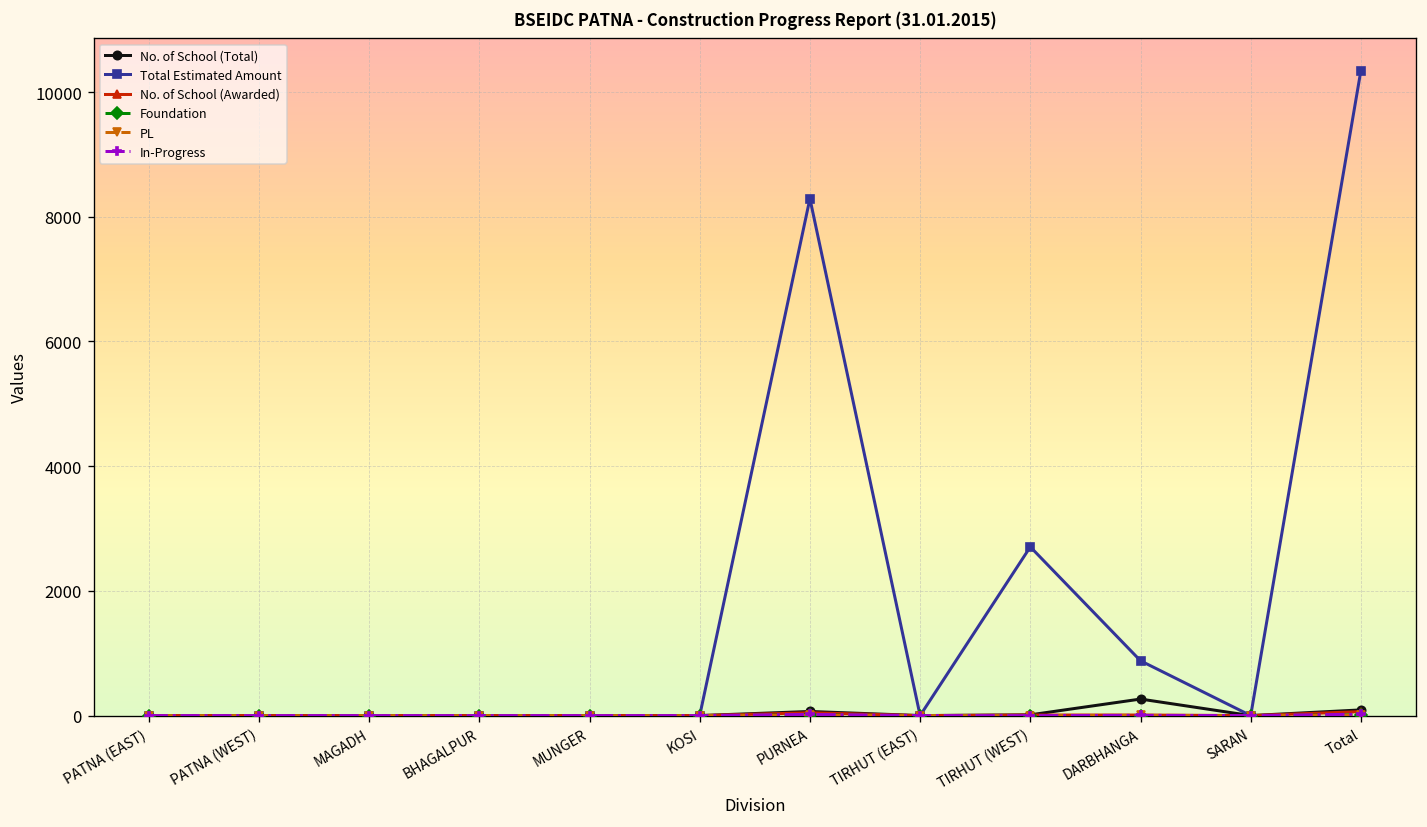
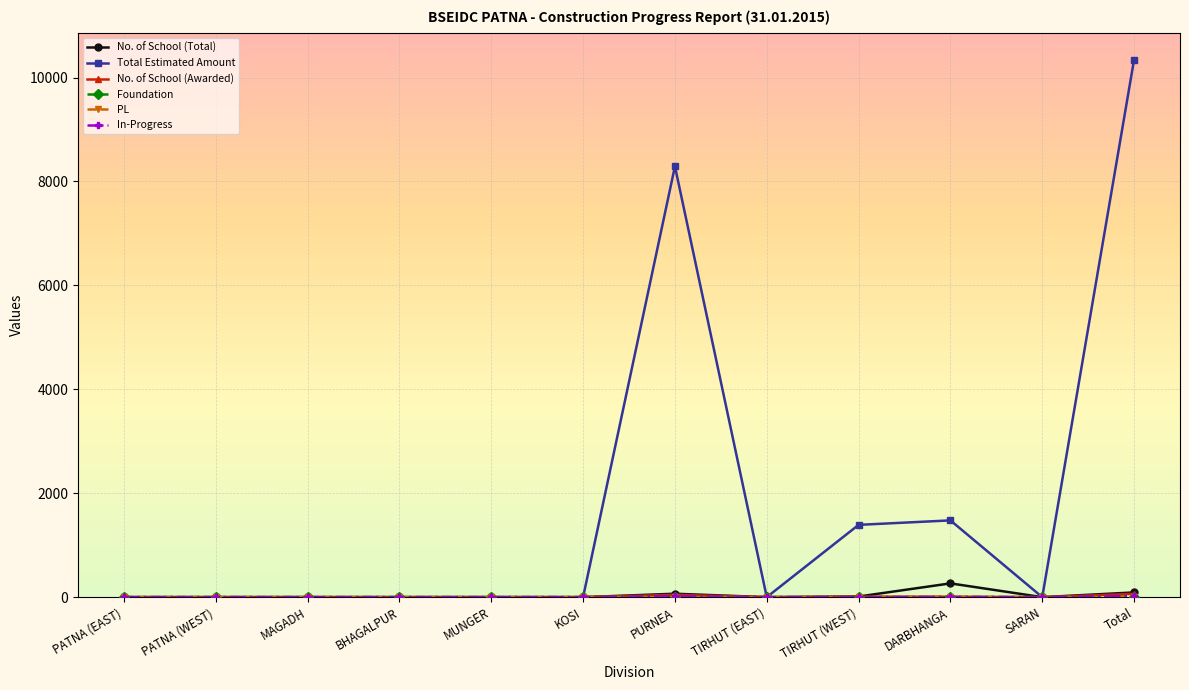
Total Estimated Amount, TIRHUT (WEST): 2700 -> 1400
Total Estimated Amount, DARBHANGA: 900 -> 1500
